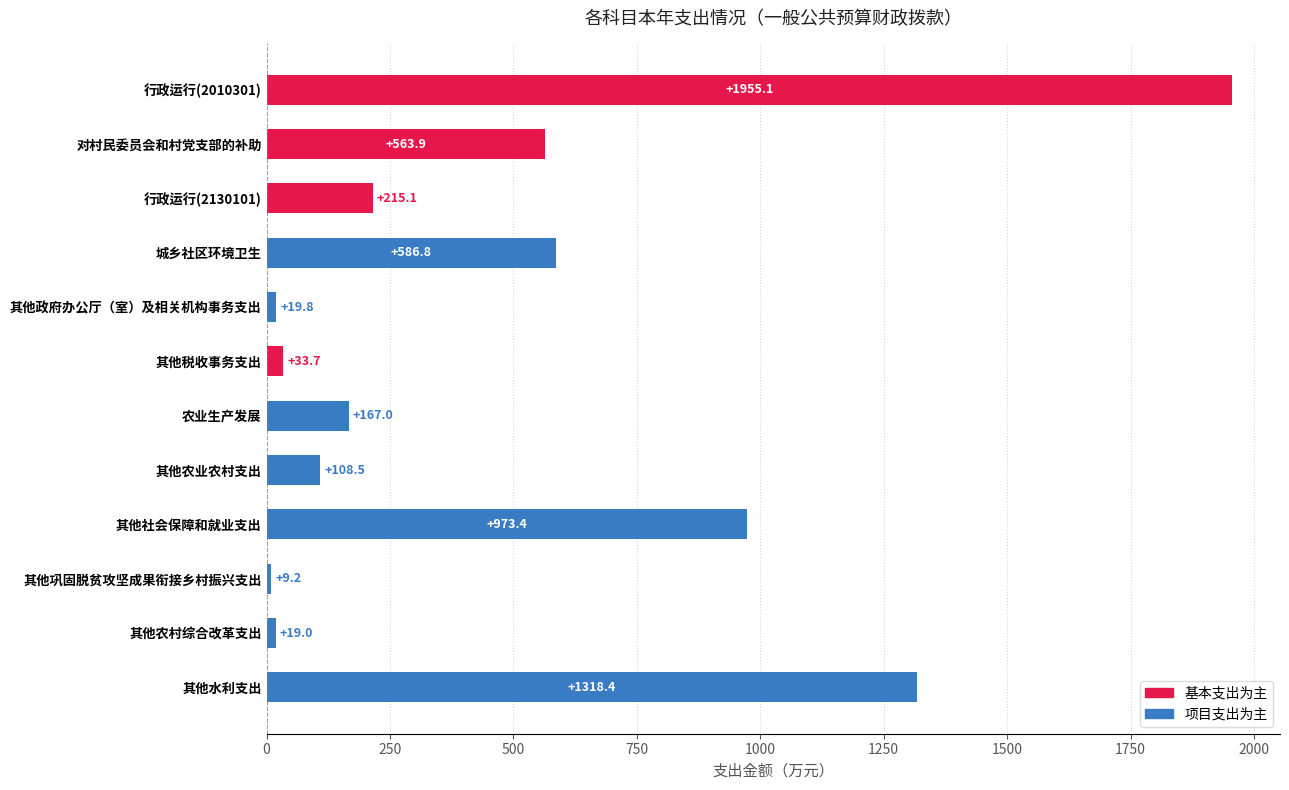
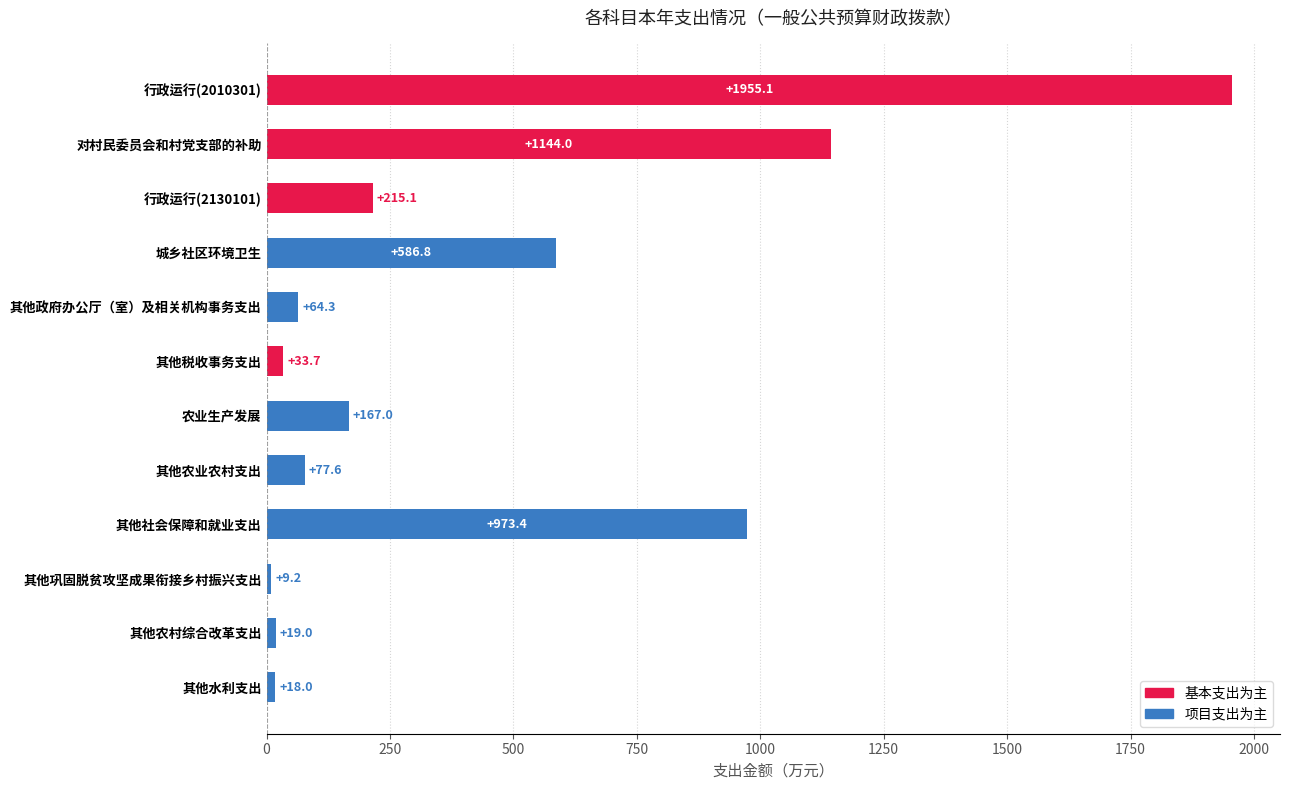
对村民委员会和村党支部的补助: +563.9 -> +1144.0
其他政府办公厅（室）及相关机构事务支出: +19.8 -> +64.3
其他农业农村支出: +108.5 -> +77.6
其他水利支出: +1318.4 -> +18.0
